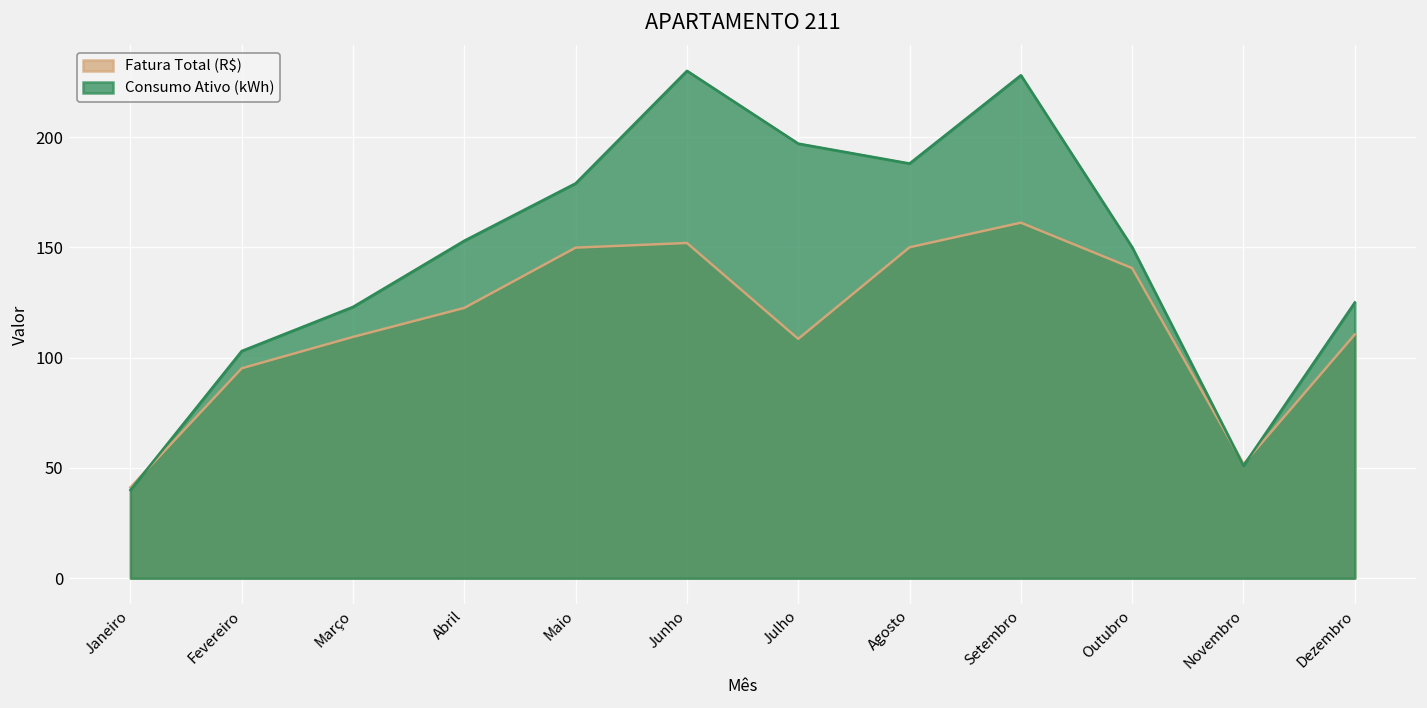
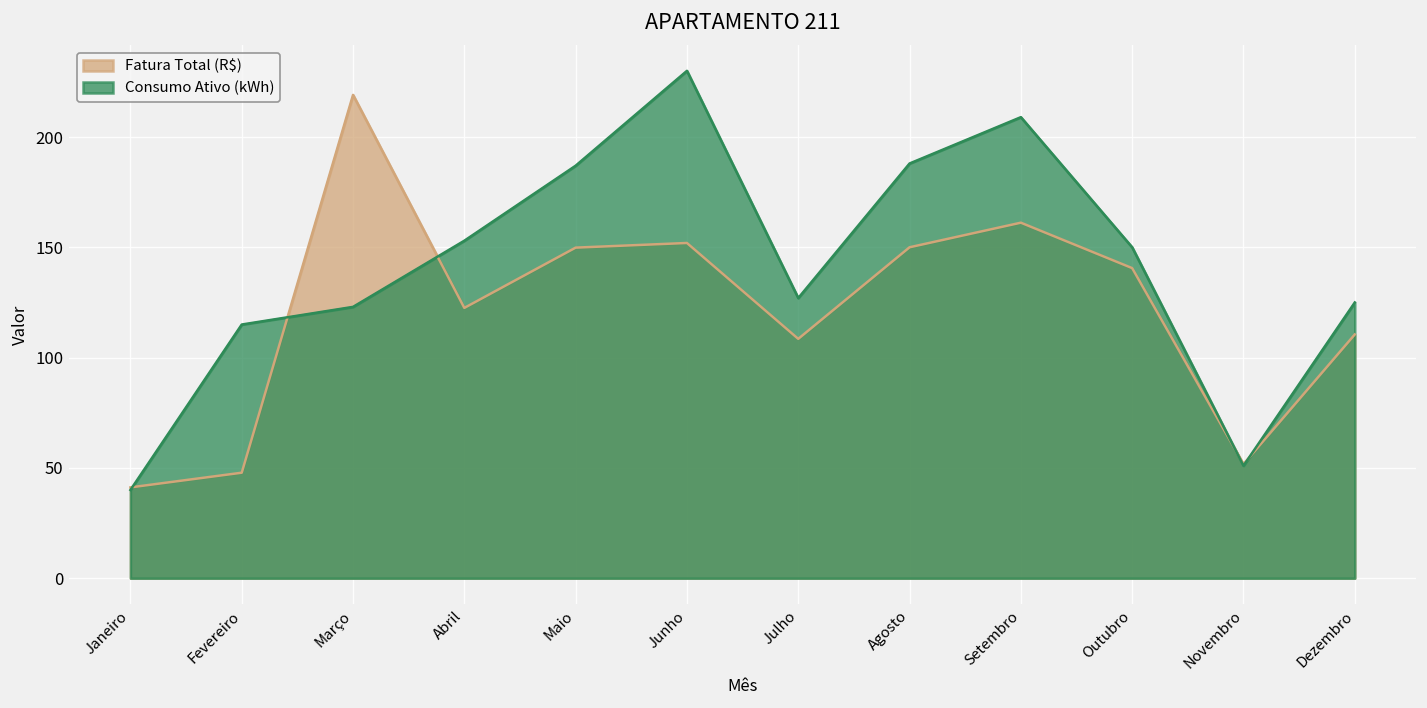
Fatura Total (R$), Fevereiro: 95 -> 48
Consumo Ativo (kWh), Fevereiro: 103 -> 115
Fatura Total (R$), Março: 109 -> 219
Consumo Ativo (kWh), Maio: 179 -> 187
Consumo Ativo (kWh), Julho: 197 -> 127
Consumo Ativo (kWh), Setembro: 228 -> 209
